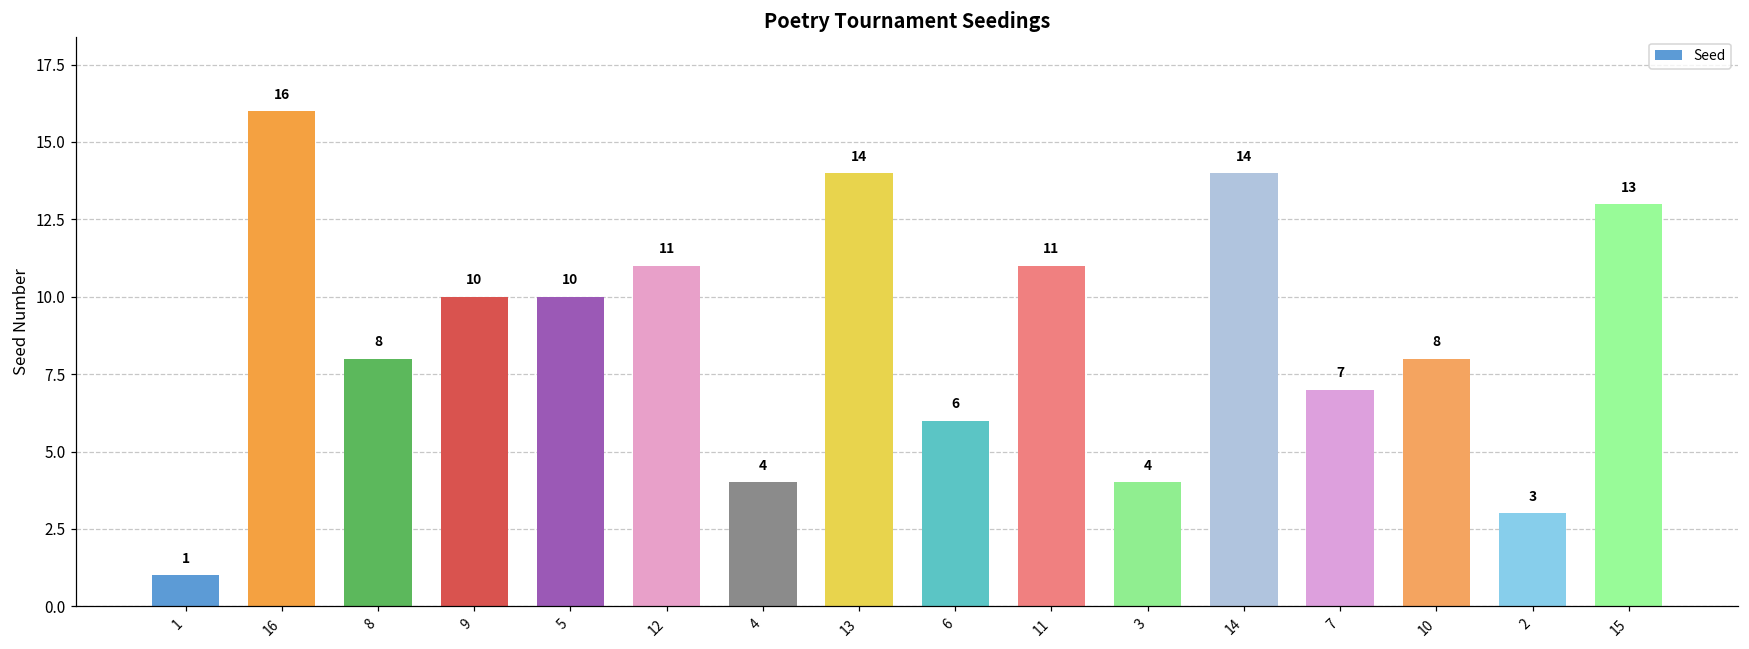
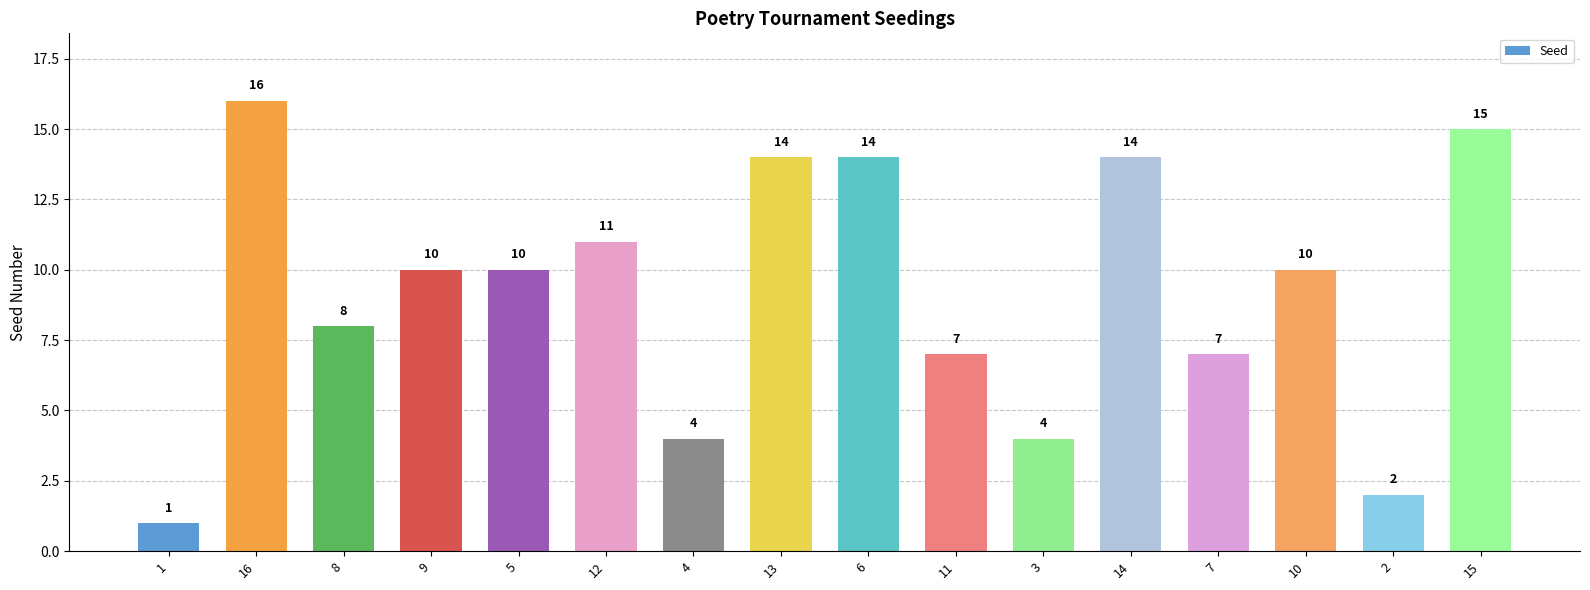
6: 6 -> 14
11: 11 -> 7
10: 8 -> 10
2: 3 -> 2
15: 13 -> 15
